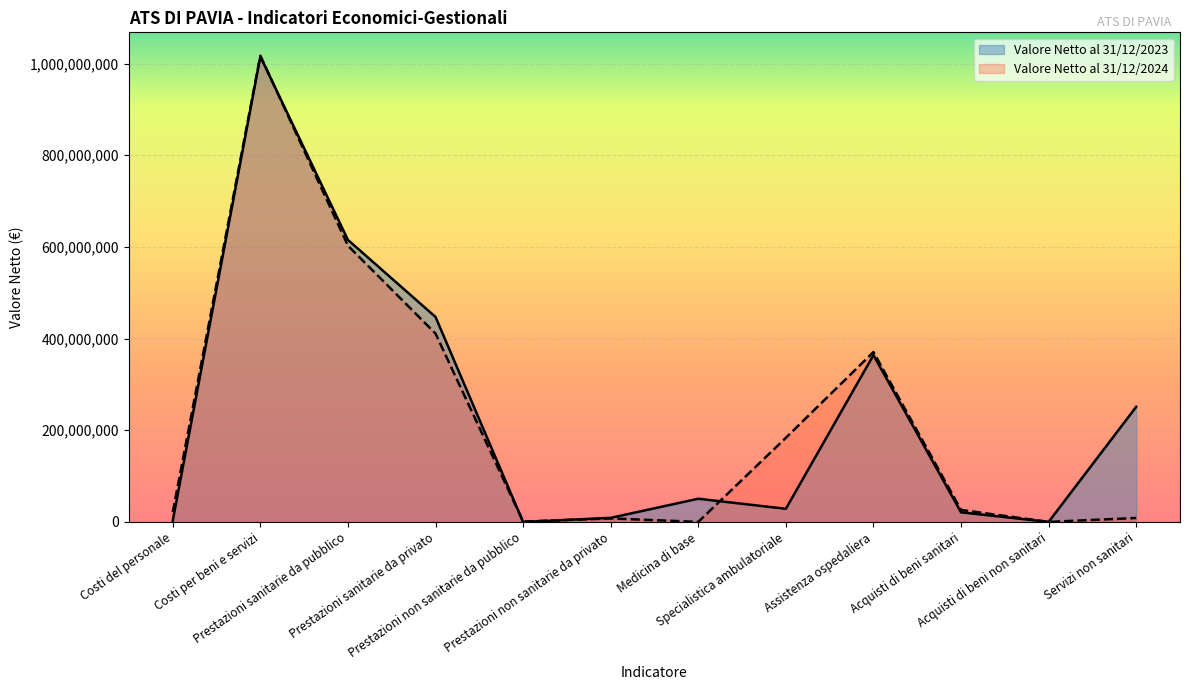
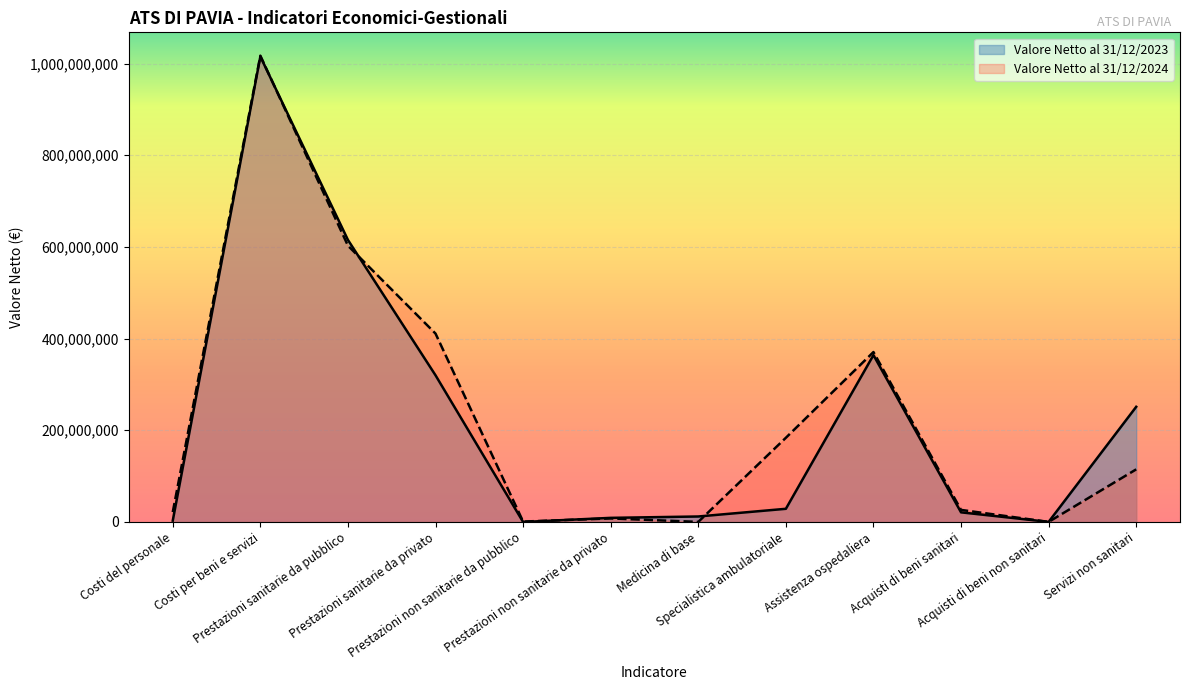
Valore Netto al 31/12/2023, Prestazioni sanitarie da privato: 450,000,000 -> 320,000,000
Valore Netto al 31/12/2023, Medicina di base: 50,000,000 -> 10,000,000
Valore Netto al 31/12/2024, Servizi non sanitari: 10,000,000 -> 110,000,000
